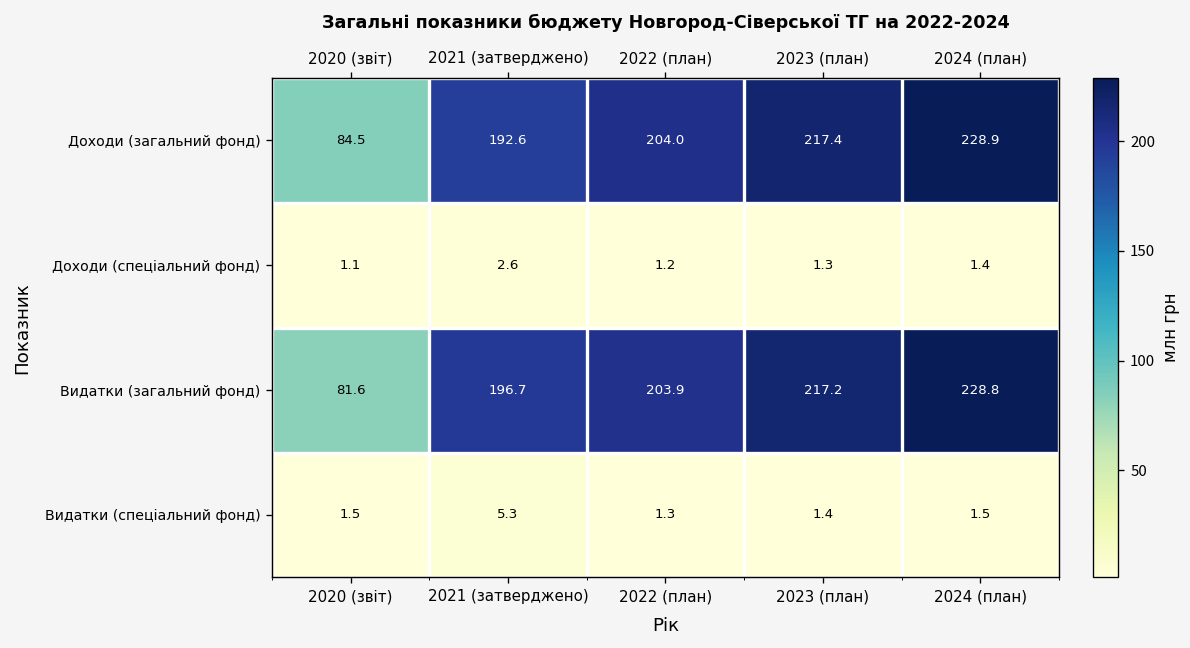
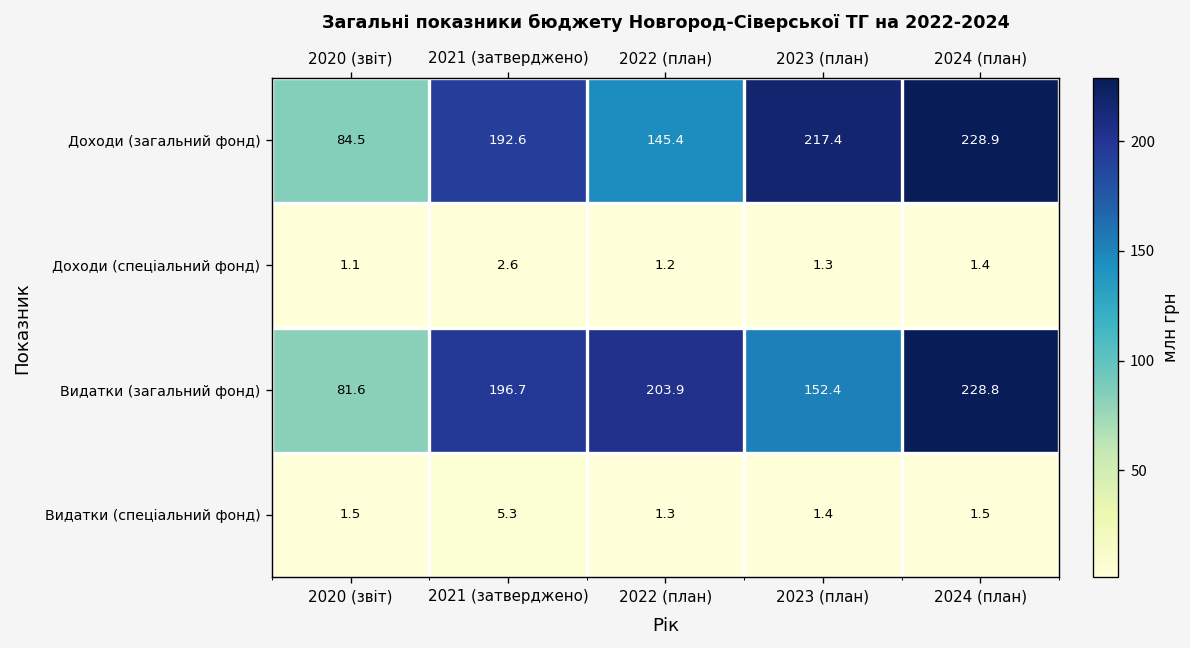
Доходи (загальний фонд), 2022 (план): 204.0 -> 145.4
Видатки (загальний фонд), 2023 (план): 217.2 -> 152.4
